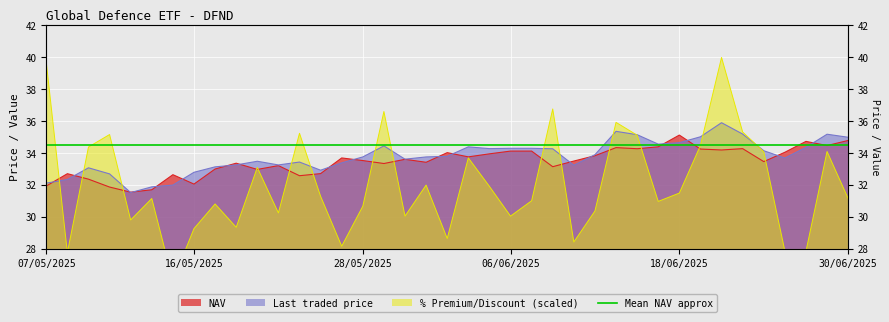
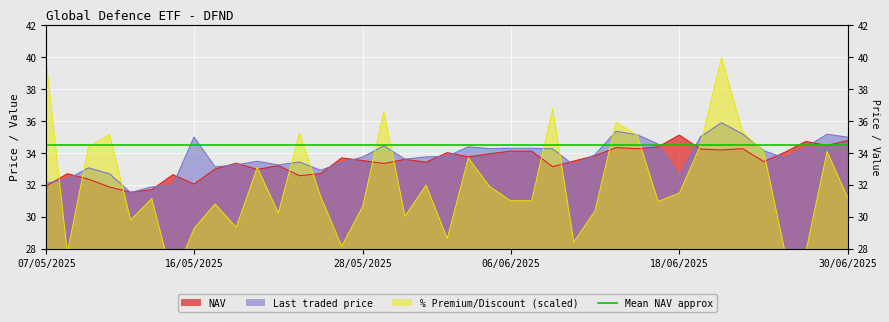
Last traded price, 16/05/2025: 32.8 -> 35.0
% Premium/Discount (scaled), 06/06/2025: 30.1 -> 31.0
Last traded price, 18/06/2025: 34.7 -> 32.5
